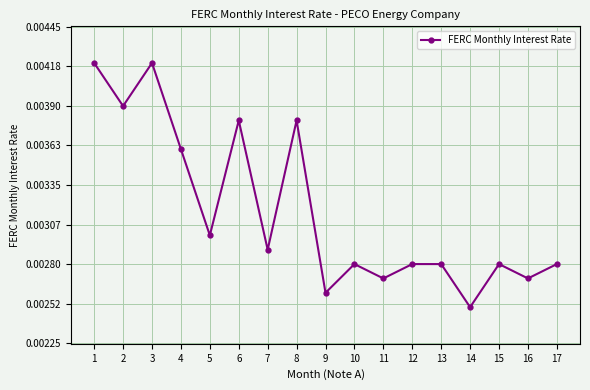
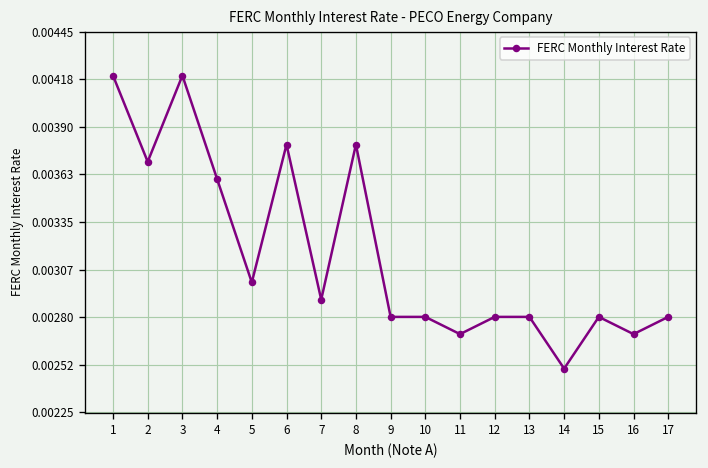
2: 0.0039 -> 0.0037
9: 0.0026 -> 0.0028
